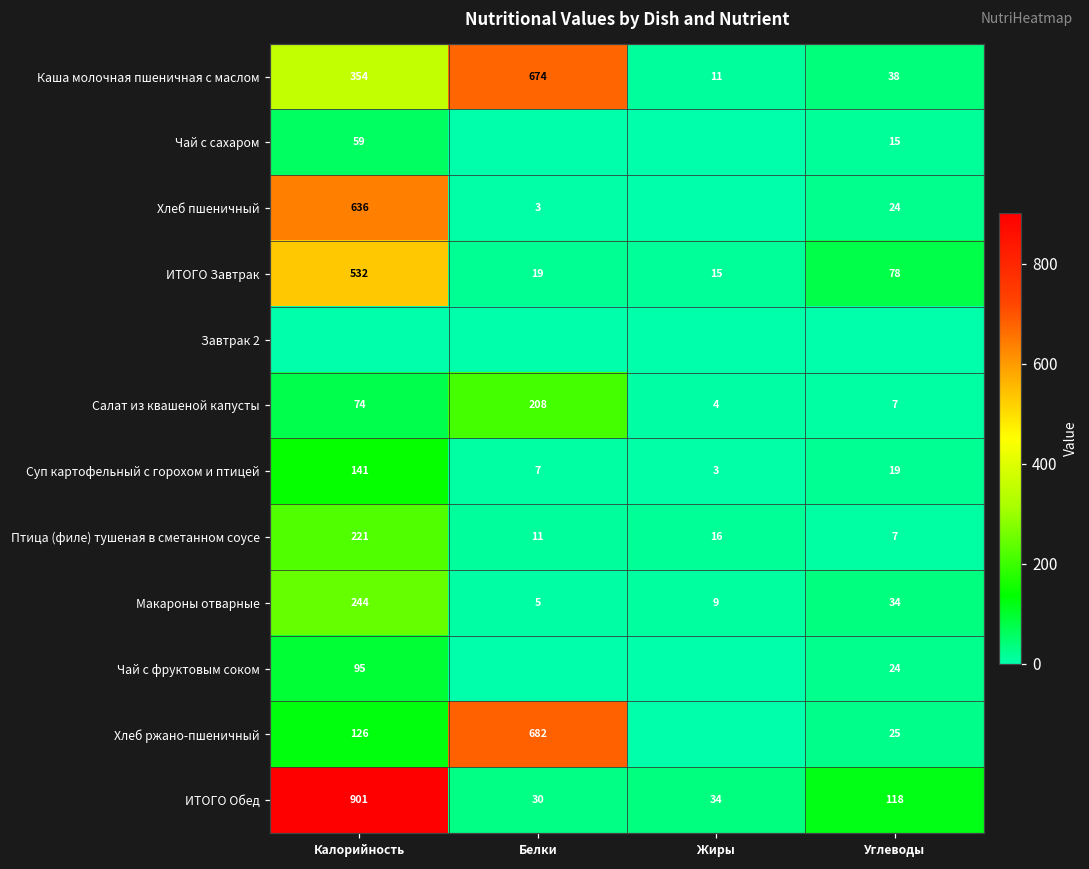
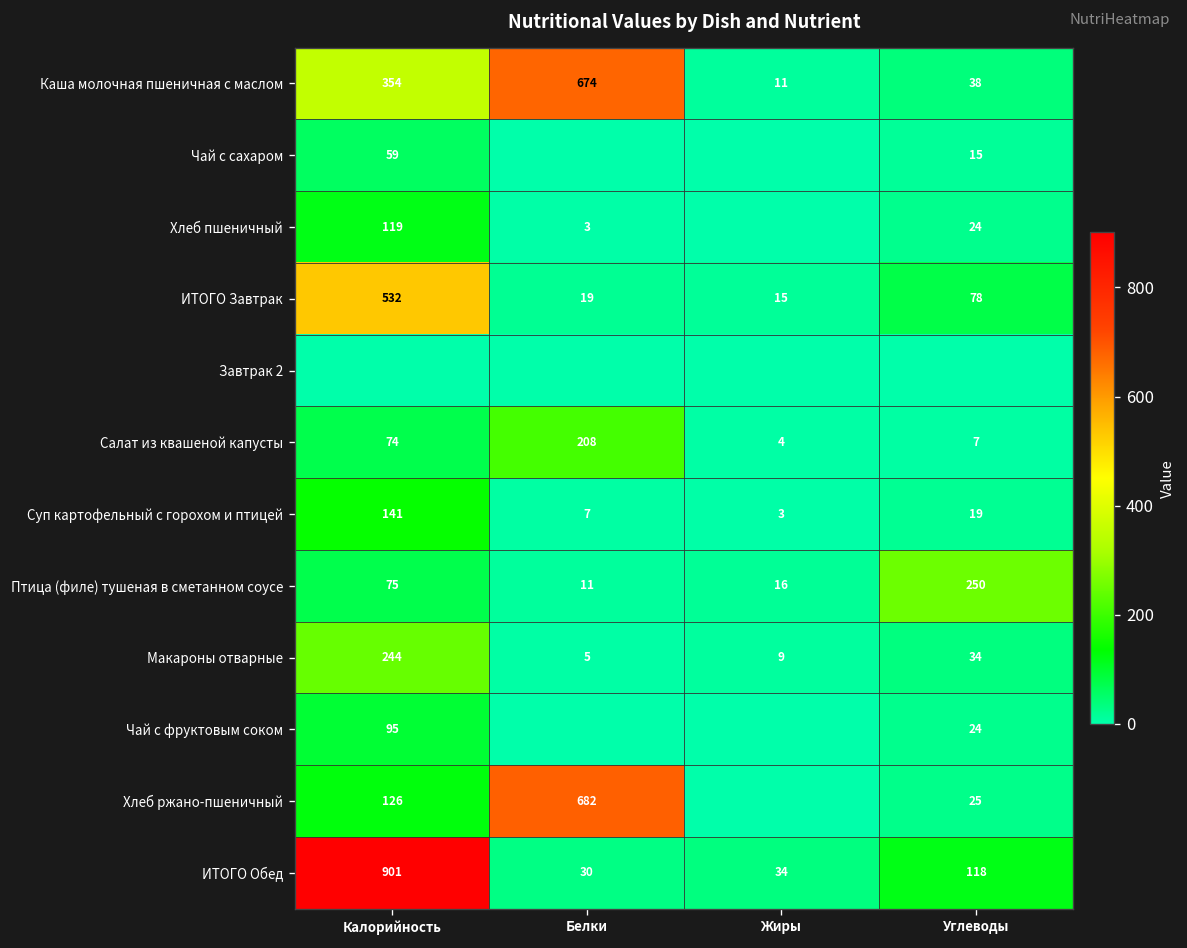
Хлеб пшеничный, Калорийность: 636 -> 119
Птица (филе) тушеная в сметанном соусе, Калорийность: 221 -> 75
Птица (филе) тушеная в сметанном соусе, Углеводы: 7 -> 250
